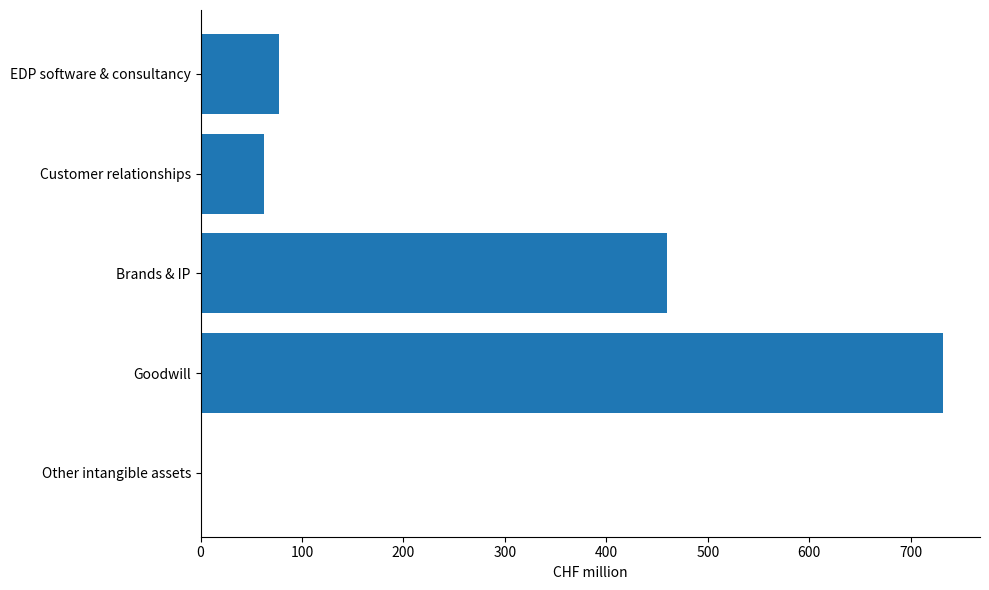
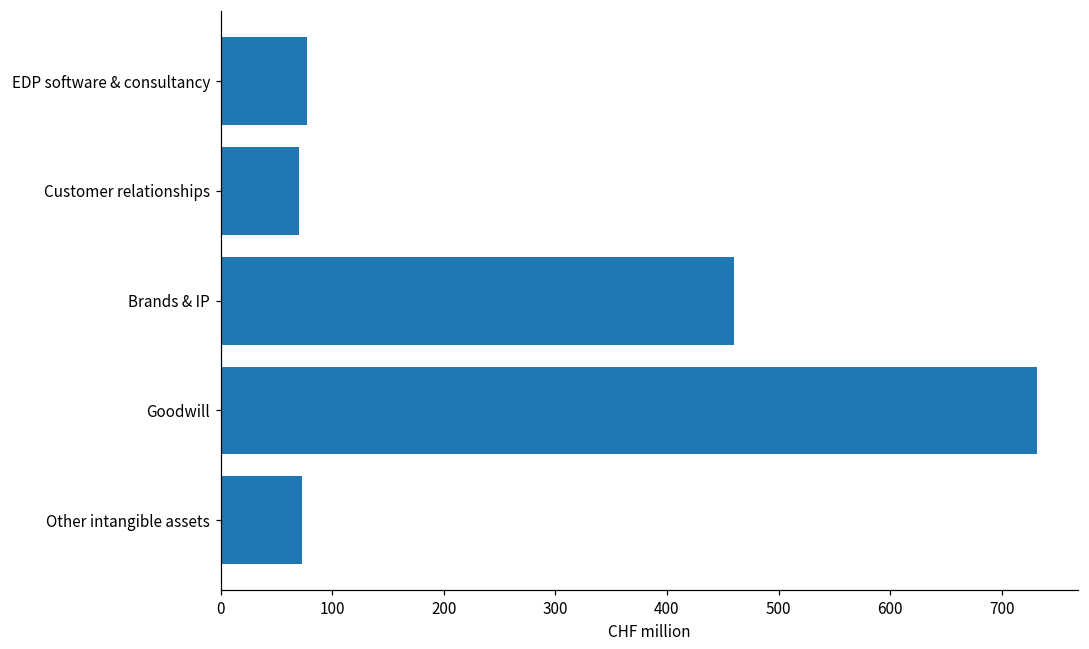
Customer relationships: 62 -> 71
Other intangible assets: 0 -> 73
